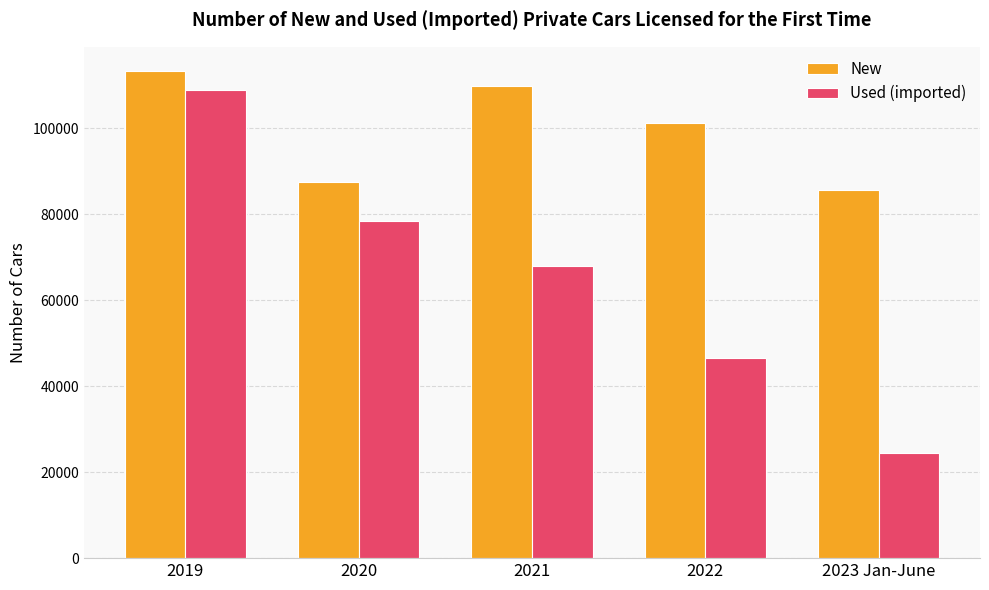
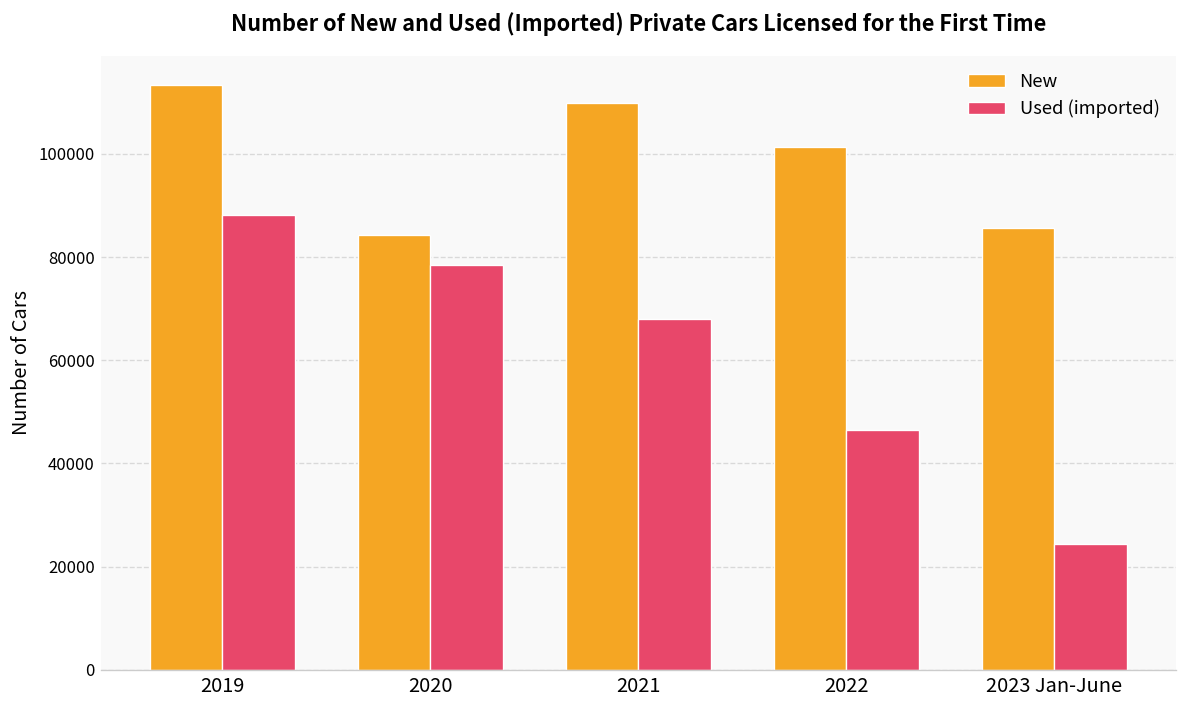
Used (imported), 2019: 109000 -> 88000
New, 2020: 88000 -> 84000
